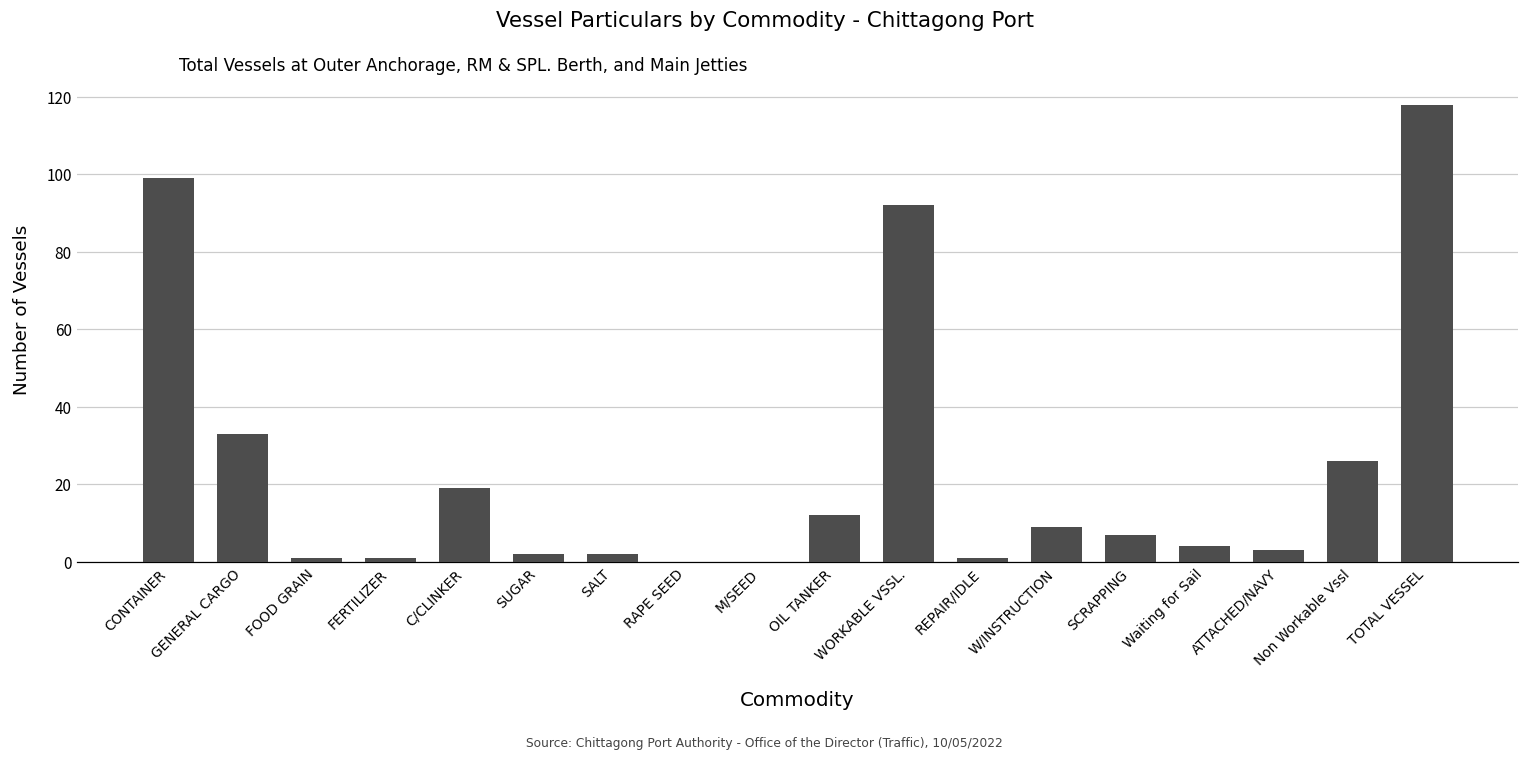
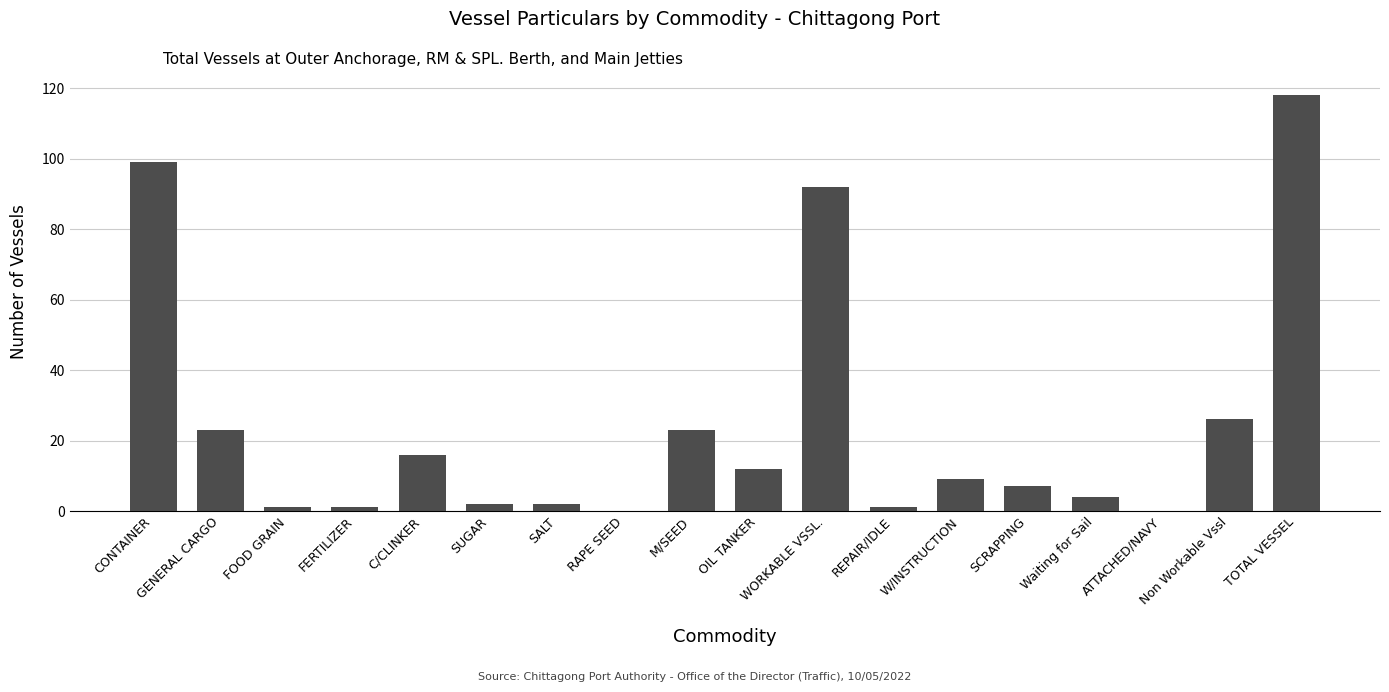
GENERAL CARGO: 33 -> 23
C/CLINKER: 19 -> 16
M/SEED: 0 -> 23
ATTACHED/NAVY: 3 -> 0
